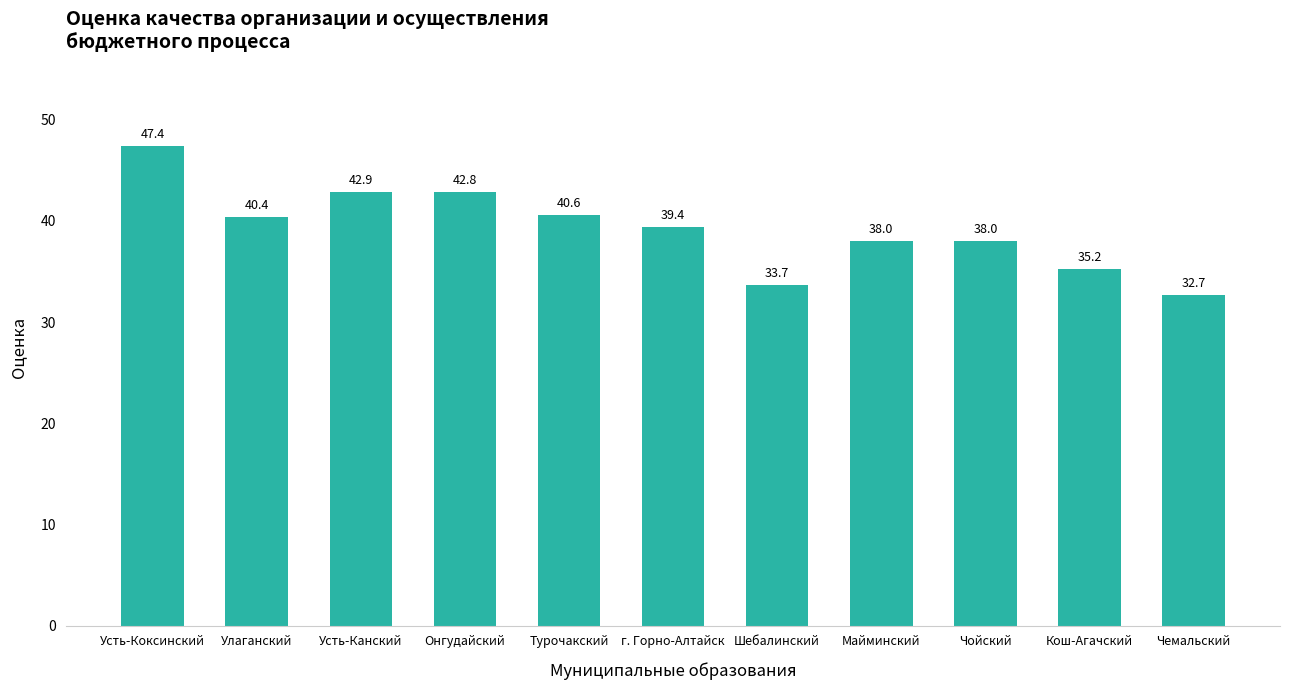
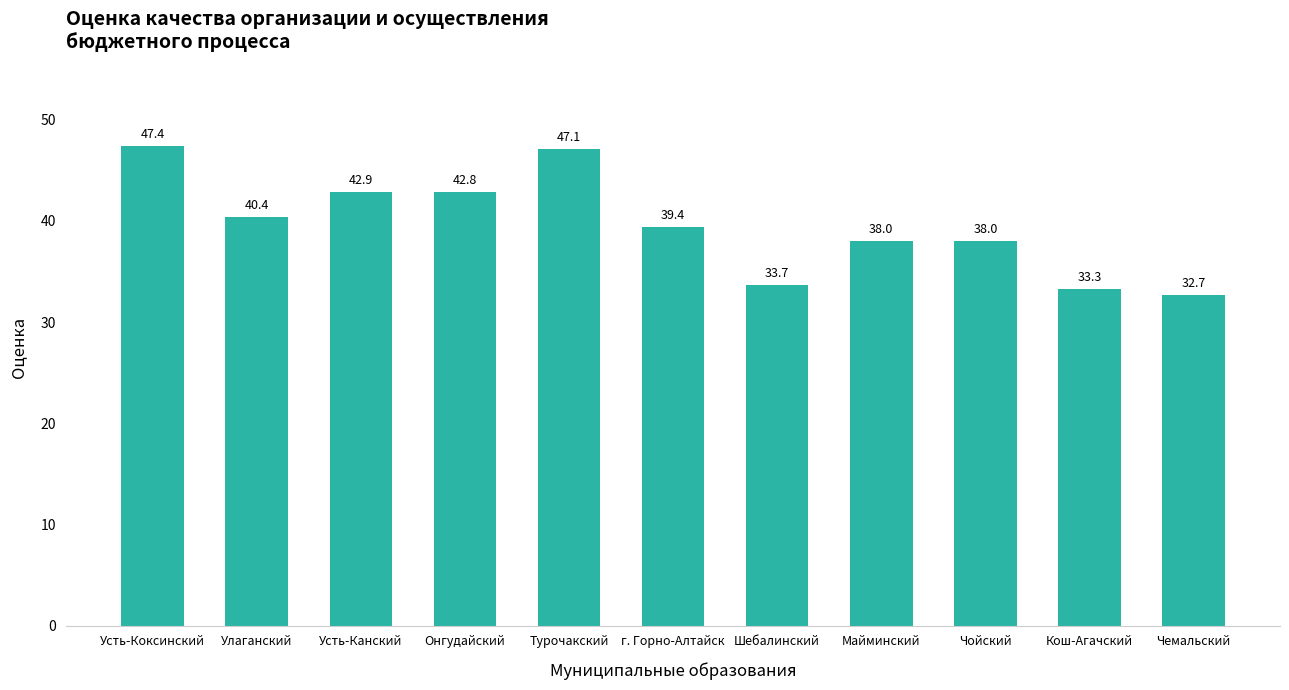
Турочакский: 40.6 -> 47.1
Кош-Агачский: 35.2 -> 33.3
